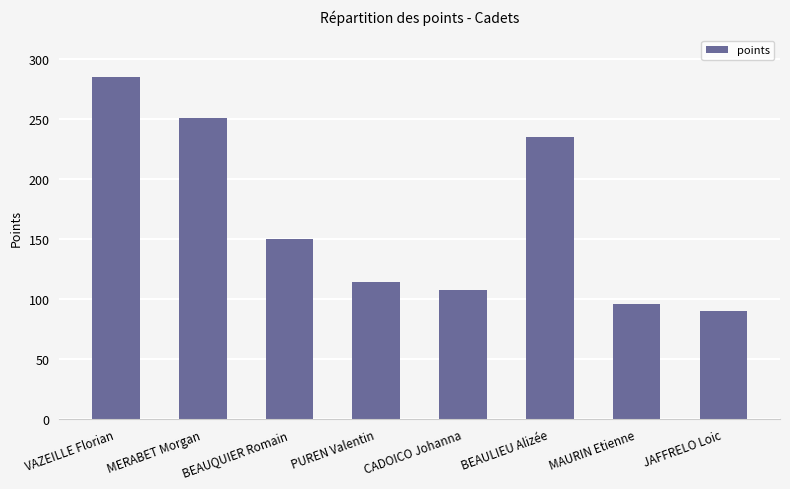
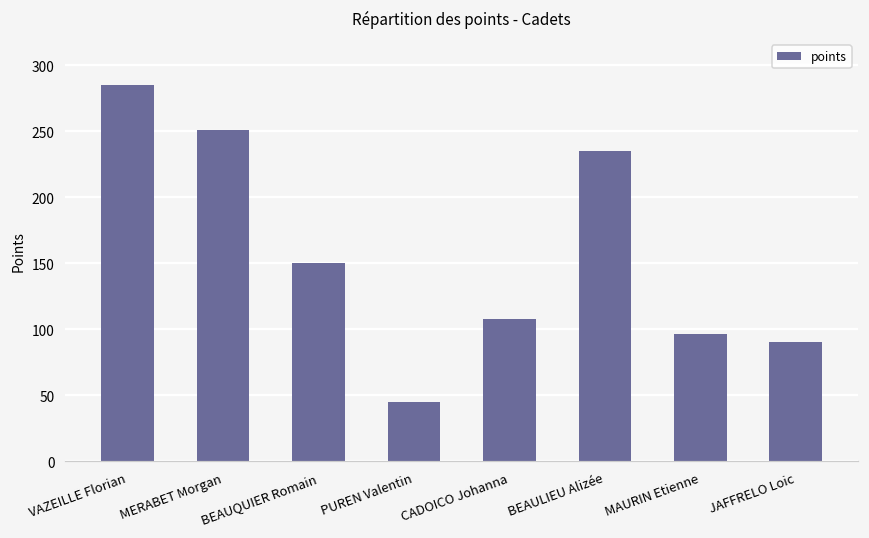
PUREN Valentin: 114 -> 45
